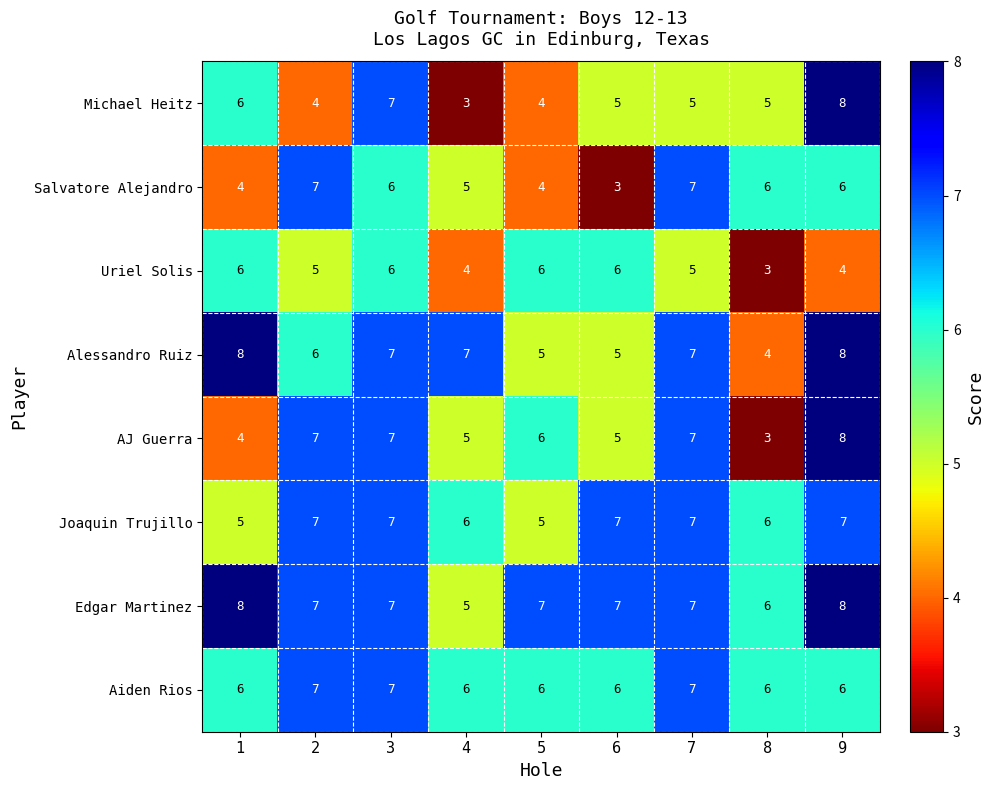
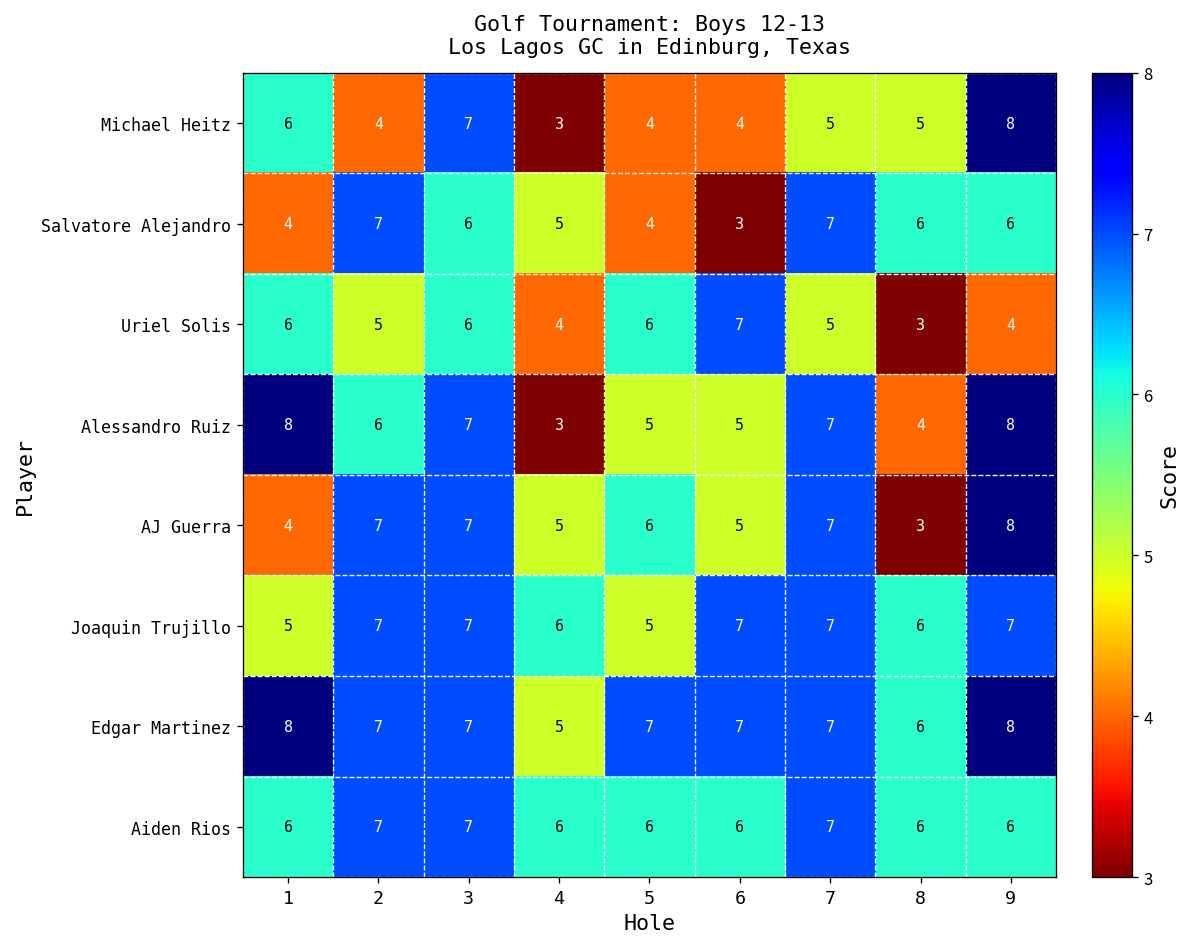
Michael Heitz, 6: 5 -> 4
Uriel Solis, 6: 6 -> 7
Alessandro Ruiz, 4: 7 -> 3
